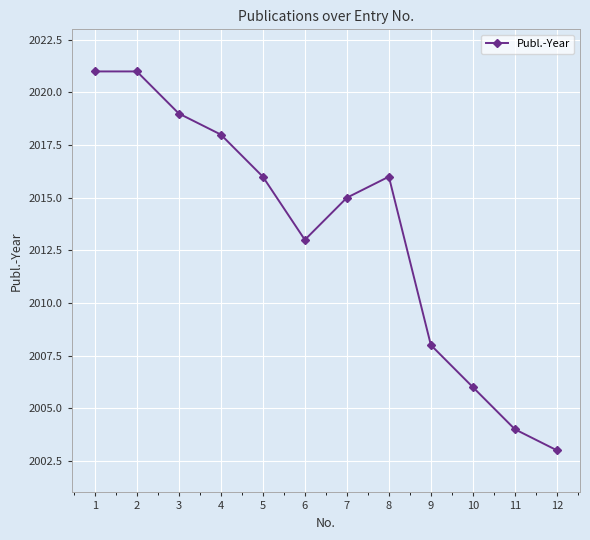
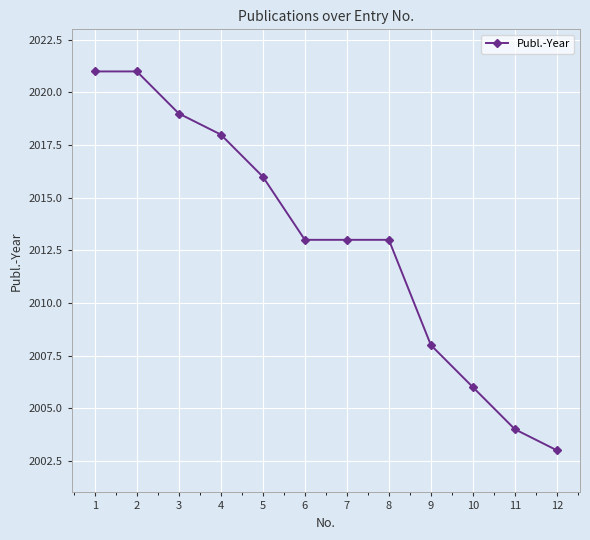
7: 2015 -> 2013
8: 2016 -> 2013
